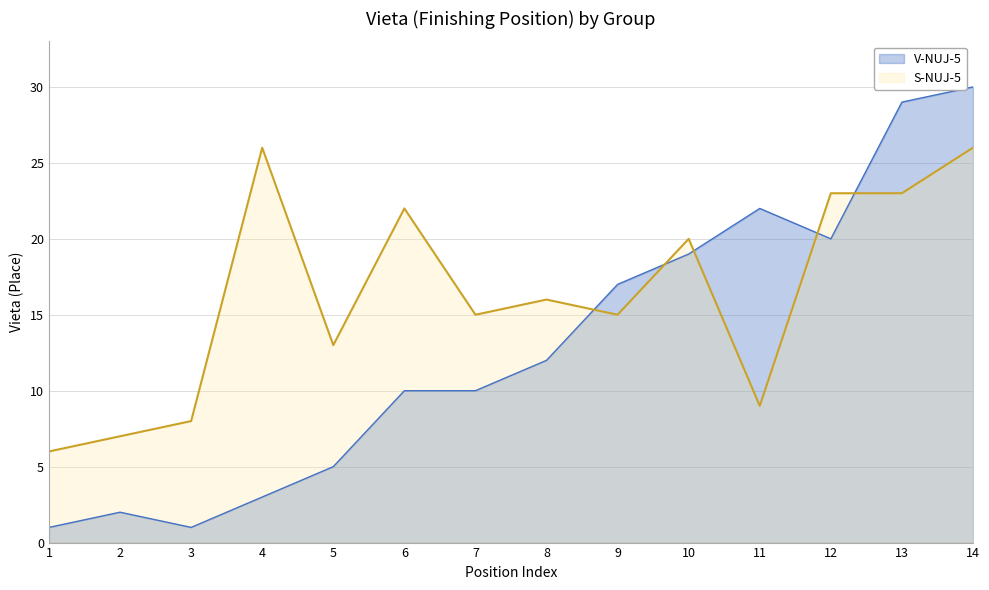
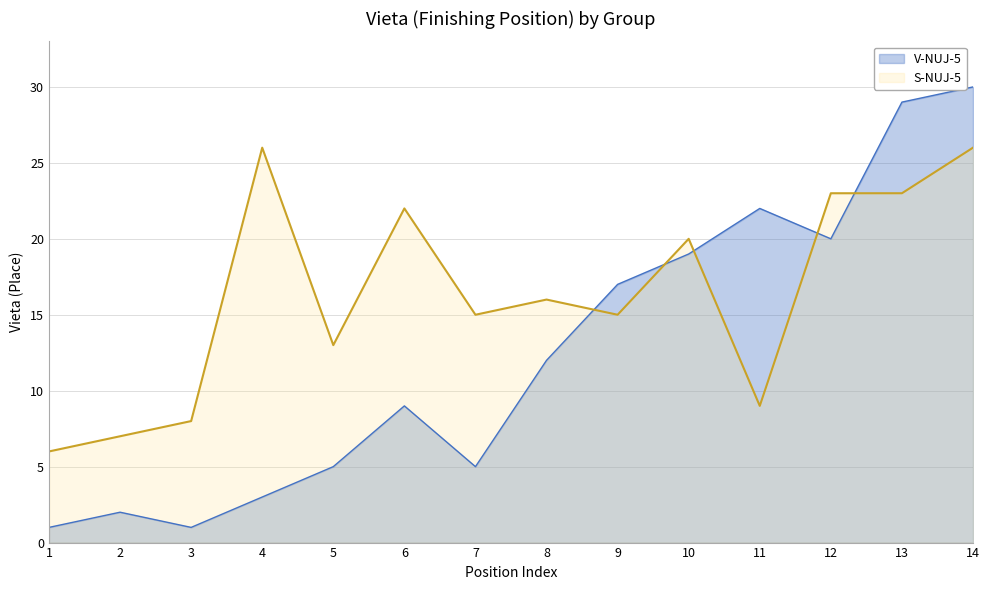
V-NUJ-5, 6: 10 -> 9
V-NUJ-5, 7: 10 -> 5
